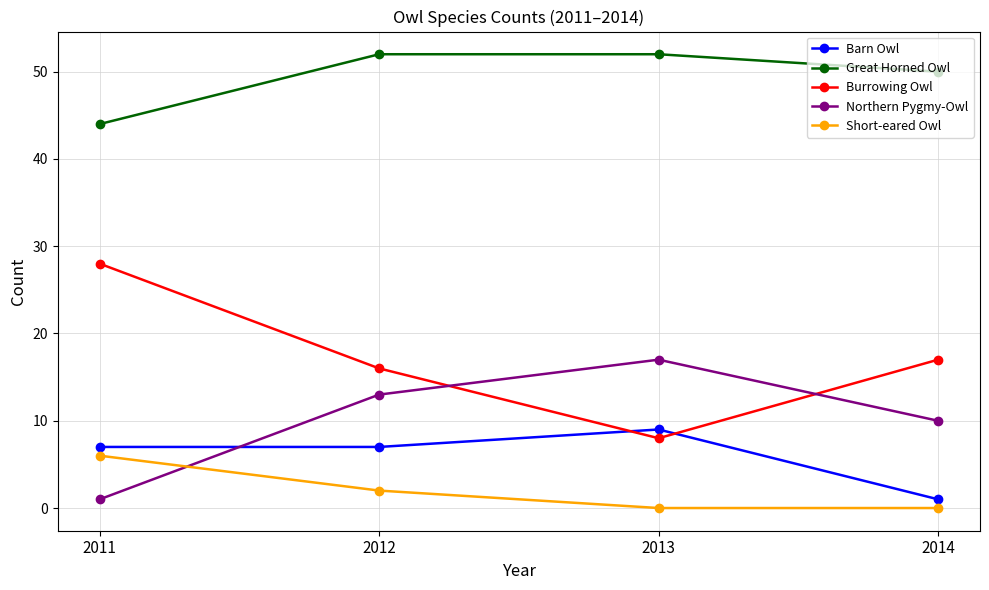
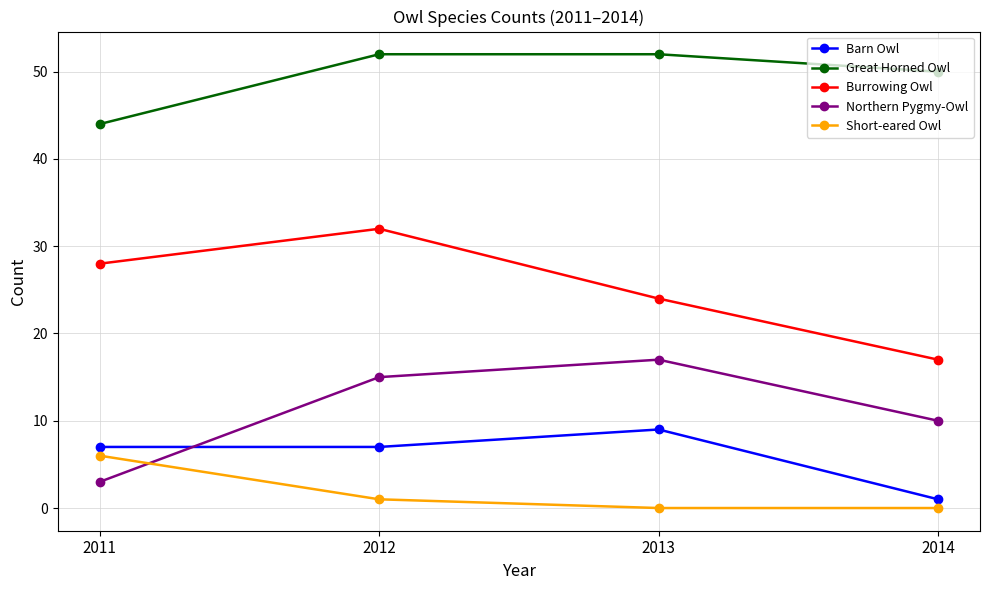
Northern Pygmy-Owl, 2011: 1 -> 3
Burrowing Owl, 2012: 16 -> 32
Northern Pygmy-Owl, 2012: 13 -> 15
Short-eared Owl, 2012: 2 -> 1
Burrowing Owl, 2013: 8 -> 24
